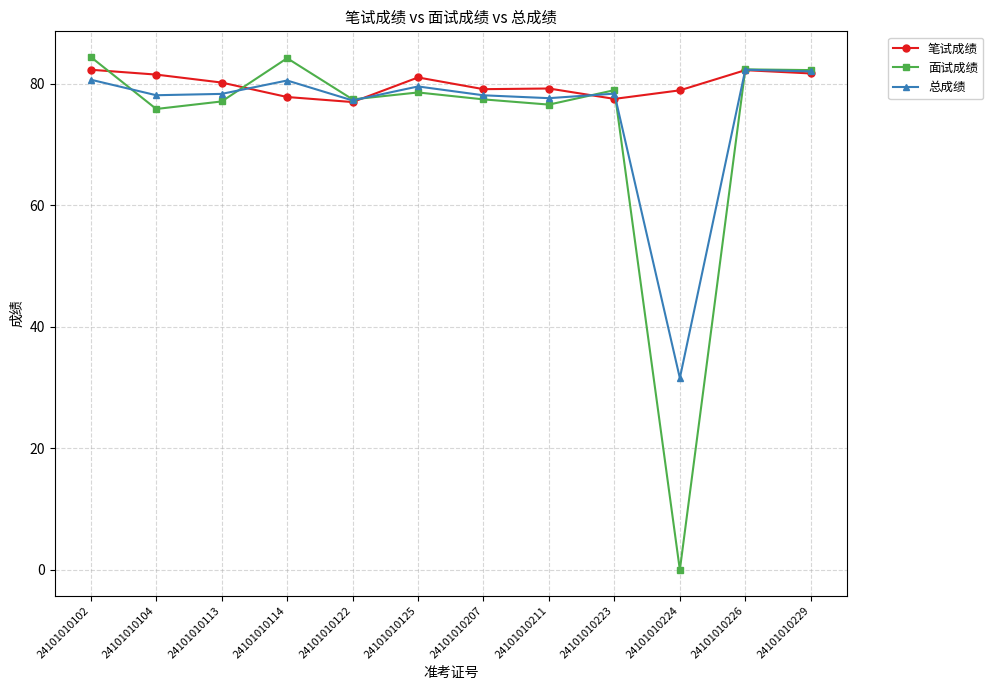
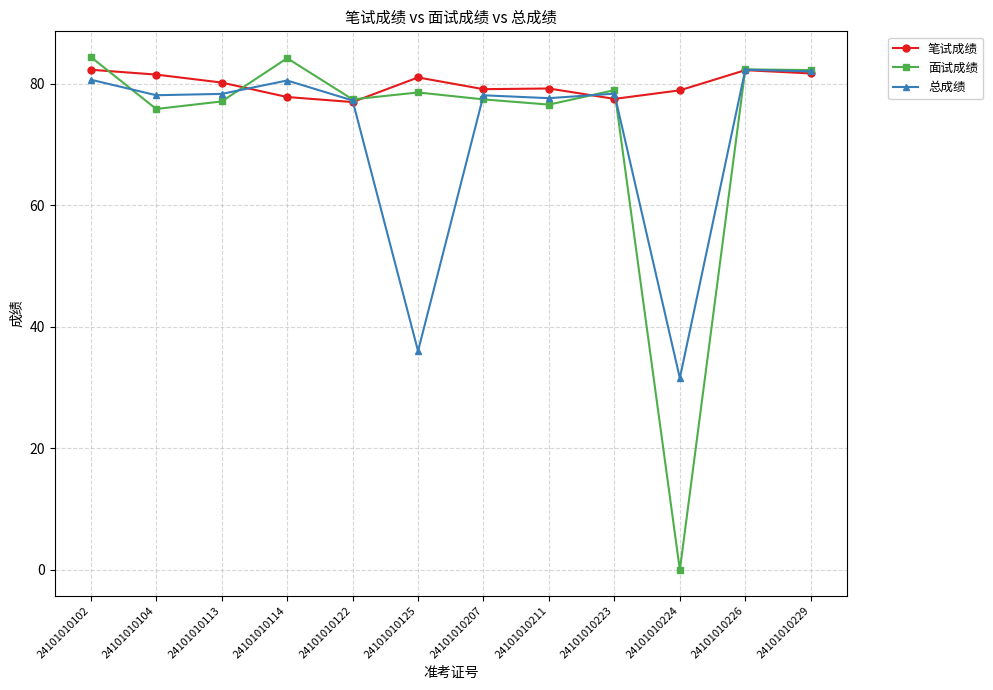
总成绩, 24101010125: 80 -> 36
